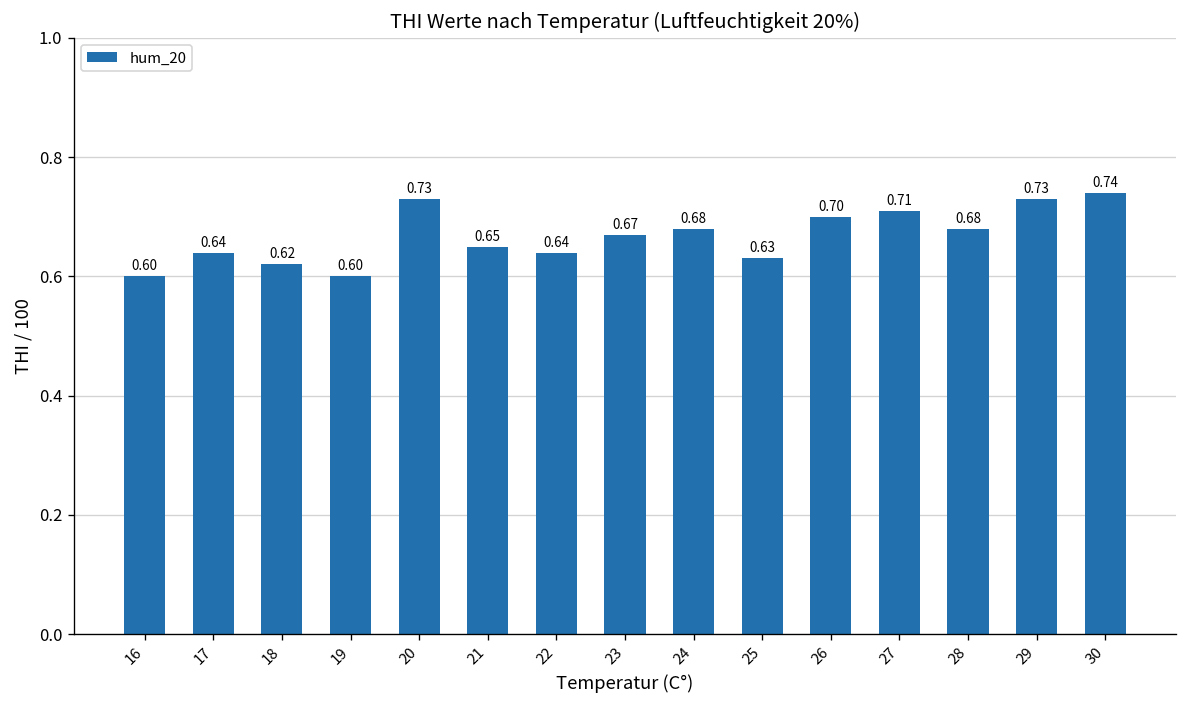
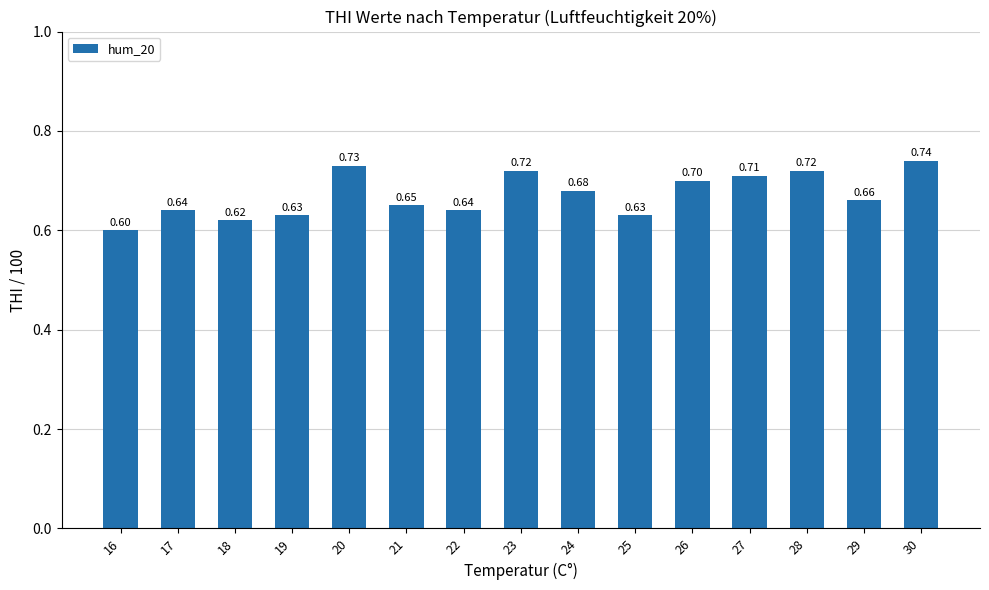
19: 0.60 -> 0.63
23: 0.67 -> 0.72
28: 0.68 -> 0.72
29: 0.73 -> 0.66
